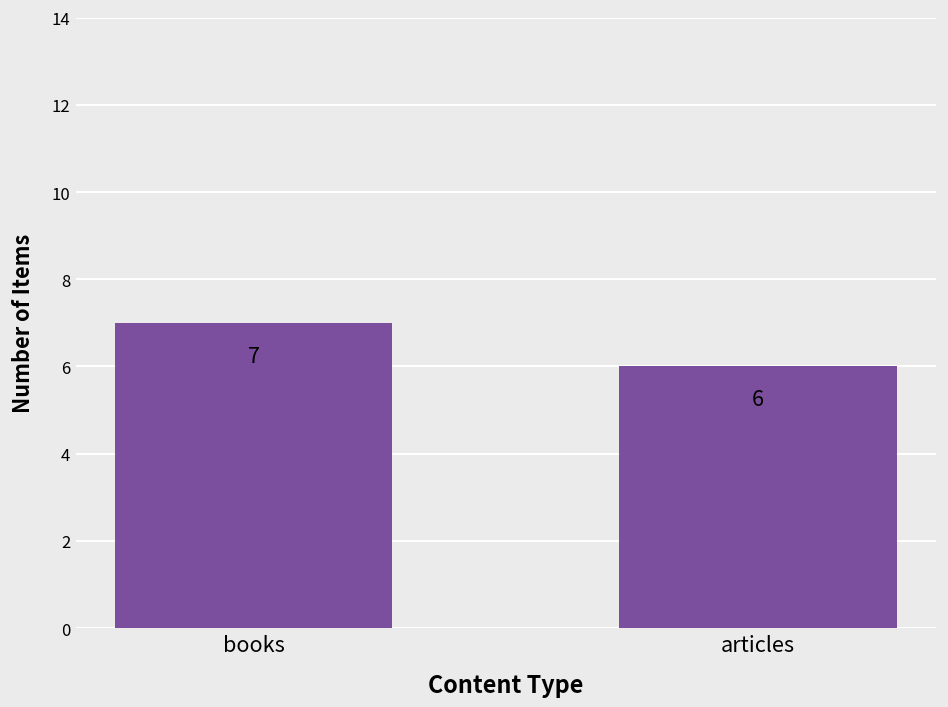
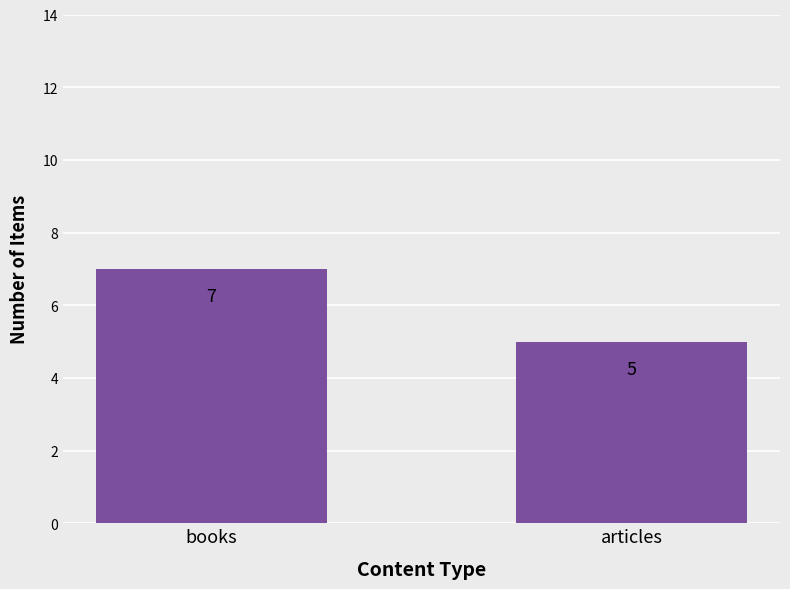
articles: 6 -> 5
